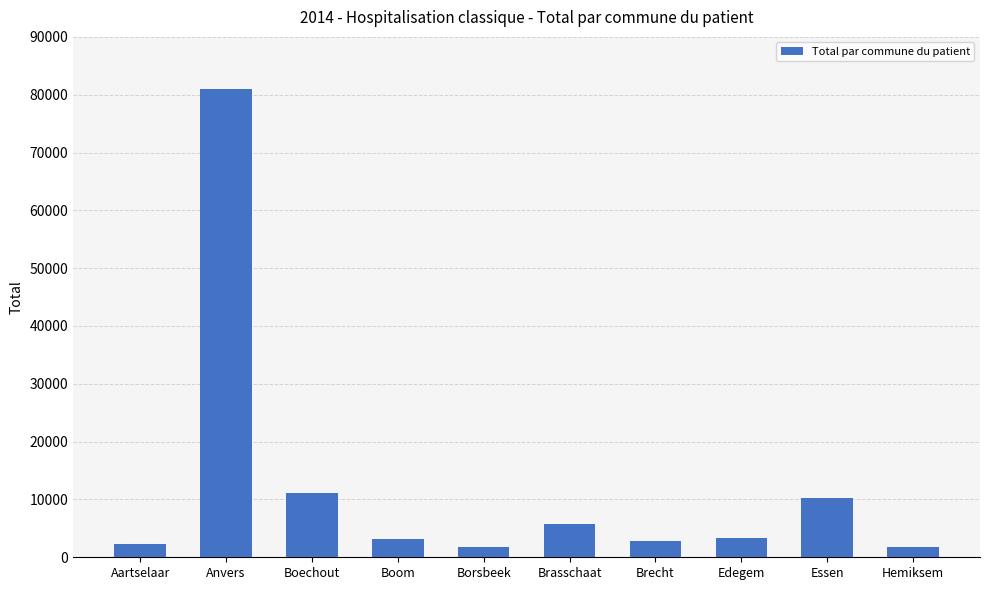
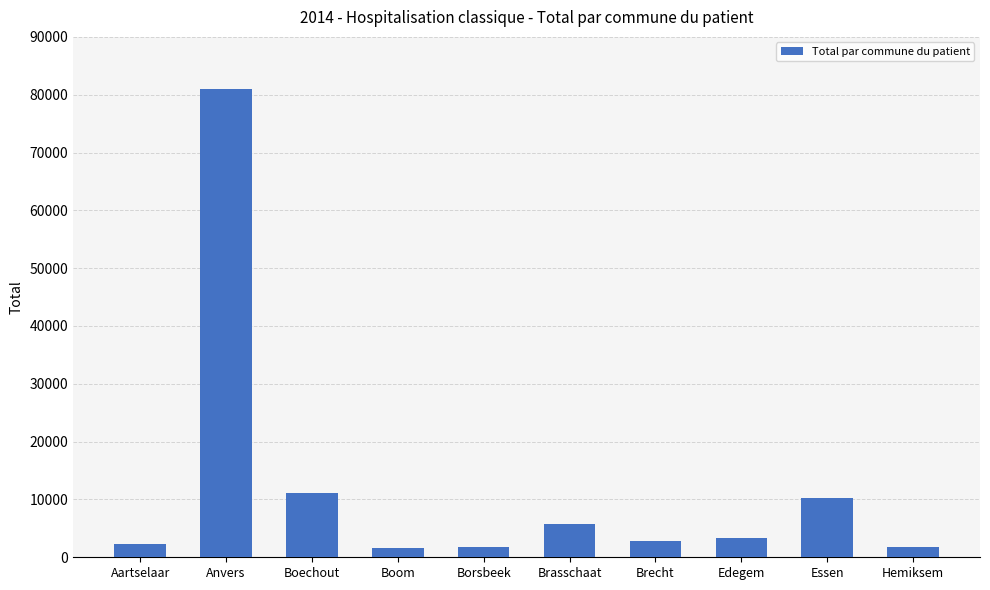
Boom: 3000 -> 2000
